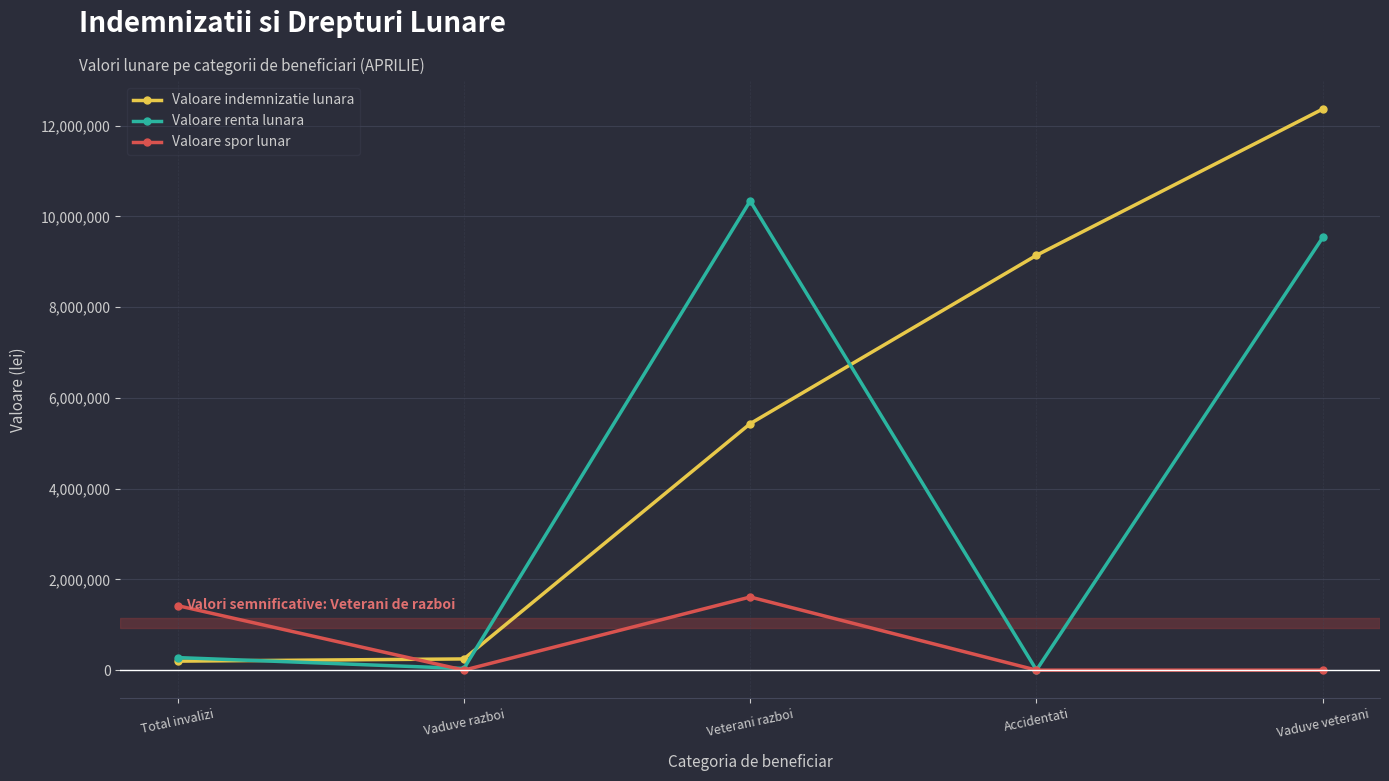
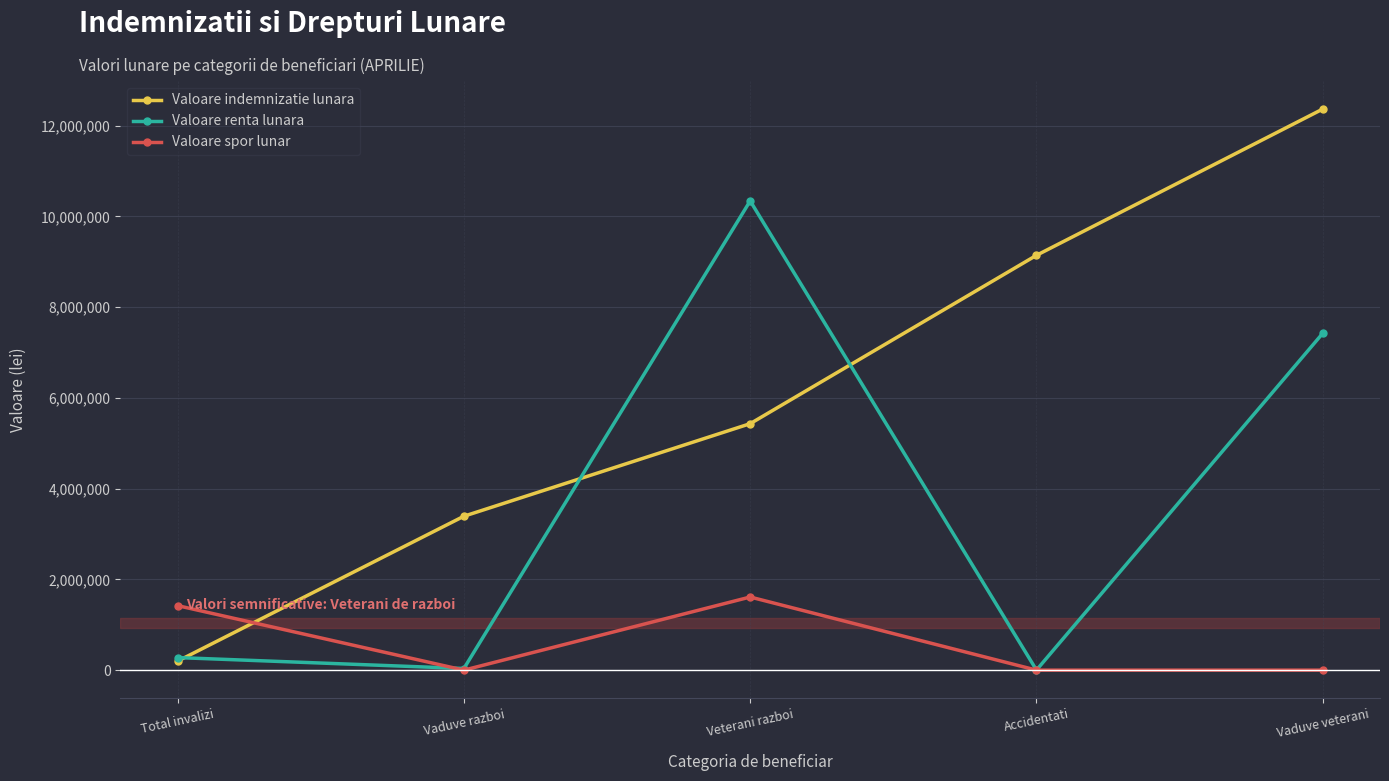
Valoare indemnizatie lunara, Vaduve razboi: 200,000 -> 3,400,000
Valoare renta lunara, Vaduve veterani: 9,500,000 -> 7,400,000
